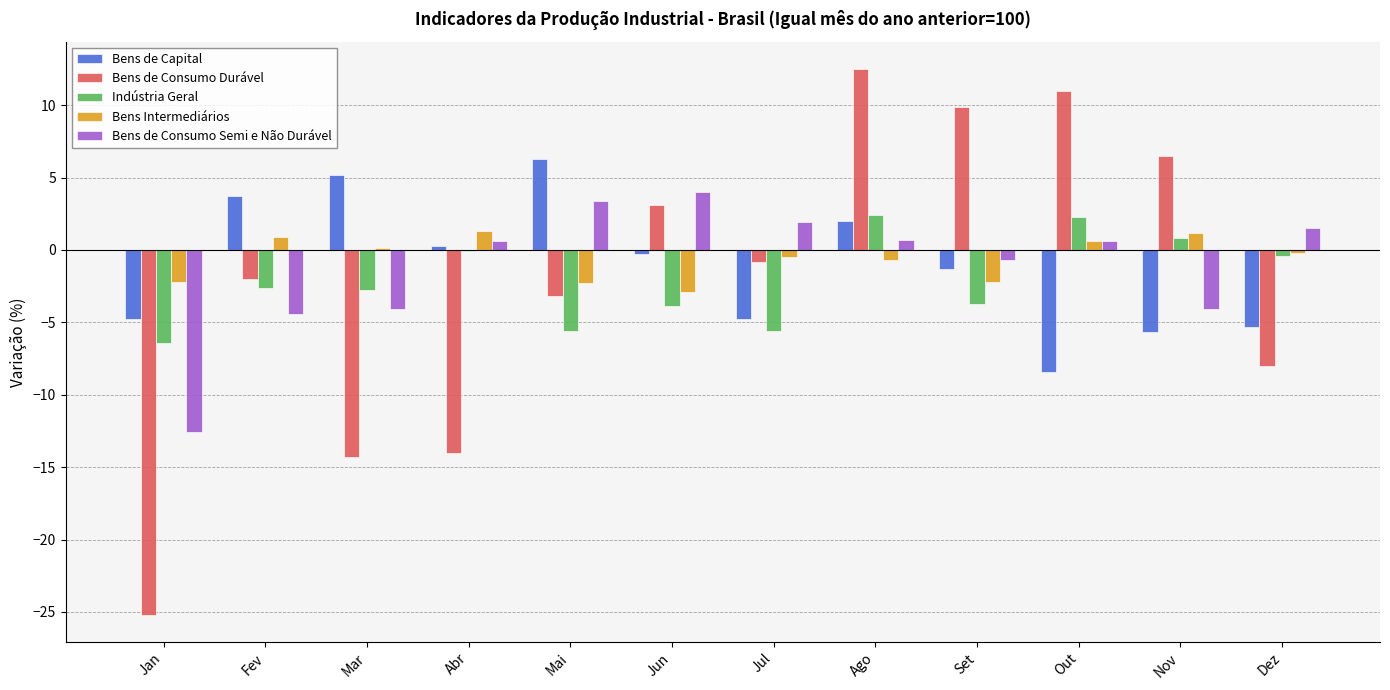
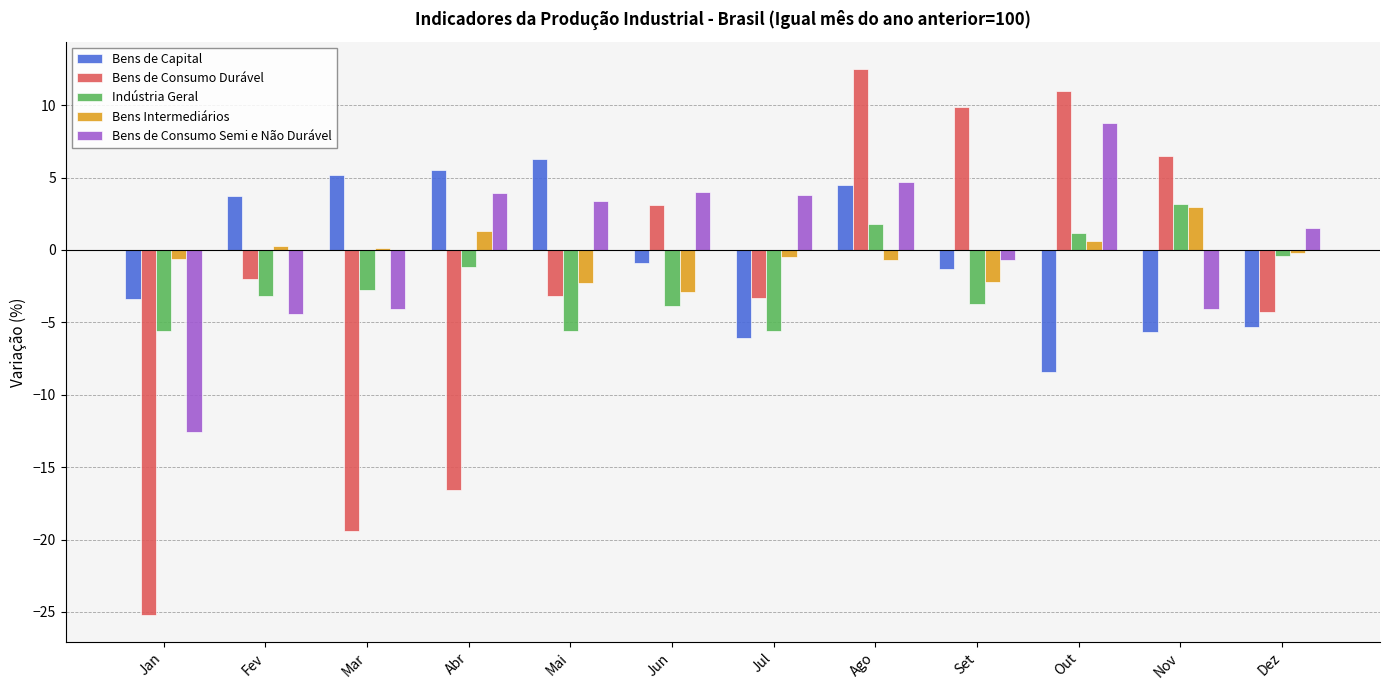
Bens de Capital, Jan: -4.8 -> -3.4
Indústria Geral, Jan: -6.4 -> -5.6
Bens Intermediários, Jan: -2.2 -> -0.6
Indústria Geral, Fev: -2.6 -> -3.2
Bens Intermediários, Fev: 0.9 -> 0.3
Bens de Consumo Durável, Mar: -14.3 -> -19.4
Bens de Capital, Abr: 0.3 -> 5.5
Bens de Consumo Durável, Abr: -14.0 -> -16.6
Indústria Geral, Abr: -0.1 -> -1.2
Bens de Consumo Semi e Não Durável, Abr: 0.6 -> 3.9
Bens de Capital, Jun: -0.3 -> -0.9
Bens de Capital, Jul: -4.8 -> -6.1
Bens de Consumo Durável, Jul: -0.8 -> -3.3
Bens de Consumo Semi e Não Durável, Jul: 1.9 -> 3.8
Bens de Capital, Ago: 2.0 -> 4.5
Indústria Geral, Ago: 2.4 -> 1.8
Bens de Consumo Semi e Não Durável, Ago: 0.7 -> 4.7
Indústria Geral, Out: 2.3 -> 1.2
Bens de Consumo Semi e Não Durável, Out: 0.6 -> 8.8
Indústria Geral, Nov: 0.8 -> 3.2
Bens Intermediários, Nov: 1.2 -> 3.0
Bens de Consumo Durável, Dez: -8.0 -> -4.3
